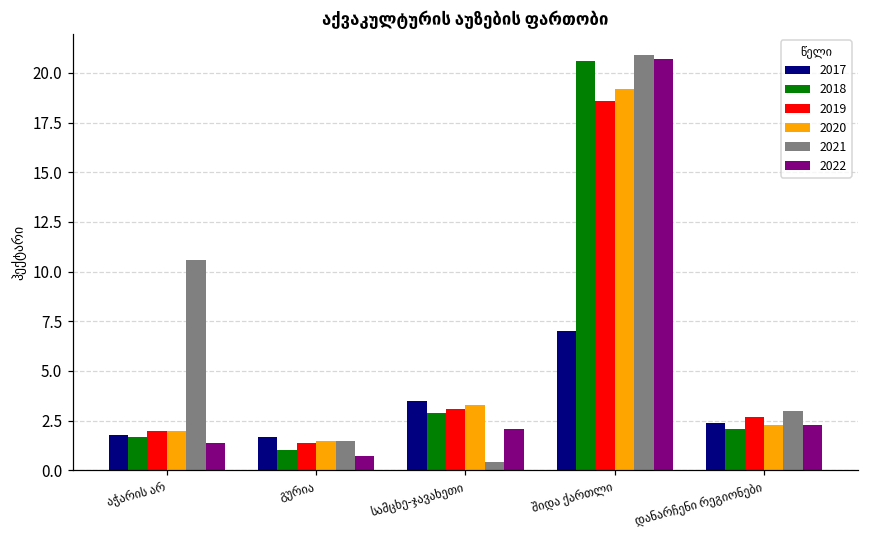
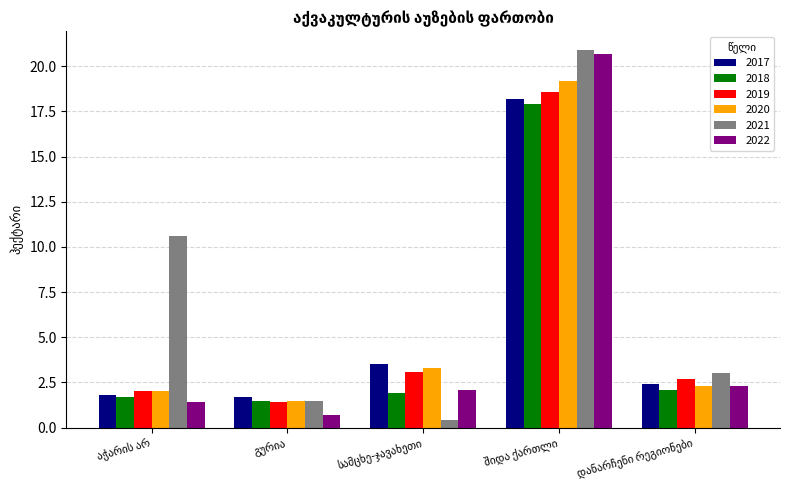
2018, გურია: 1.0 -> 1.5
2018, სამცხე-ჯავახეთი: 2.9 -> 1.9
2017, შიდა ქართლი: 7.0 -> 18.2
2018, შიდა ქართლი: 20.6 -> 17.9
